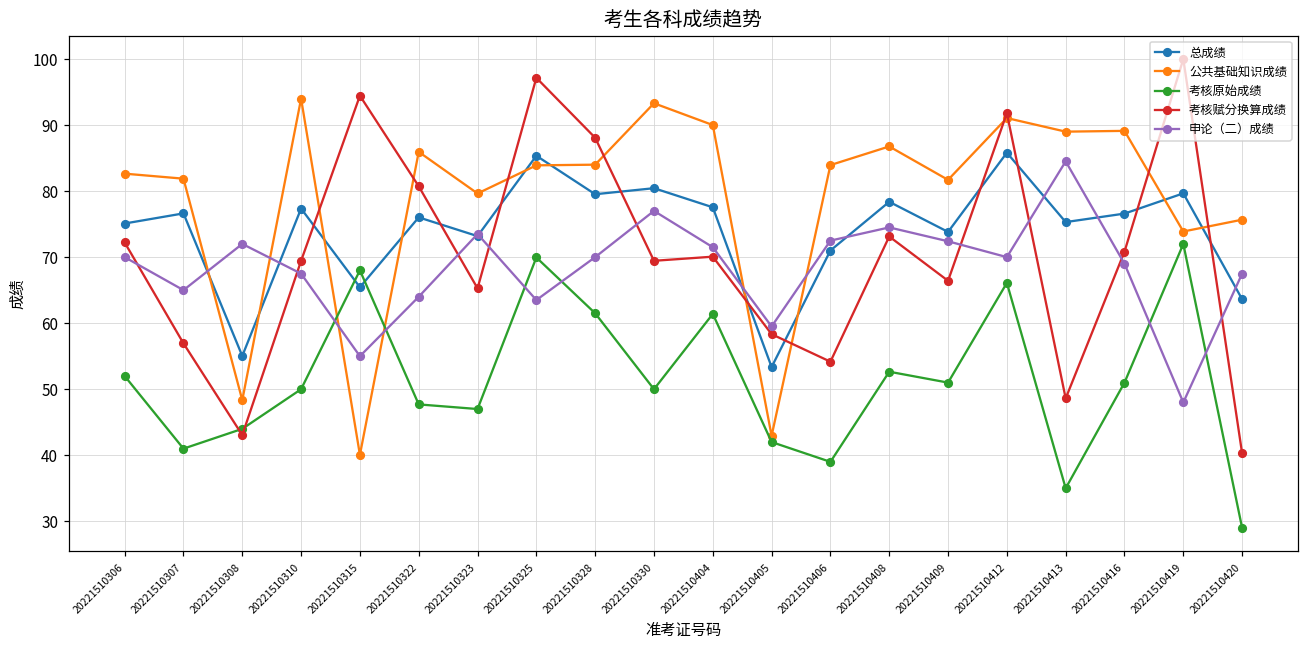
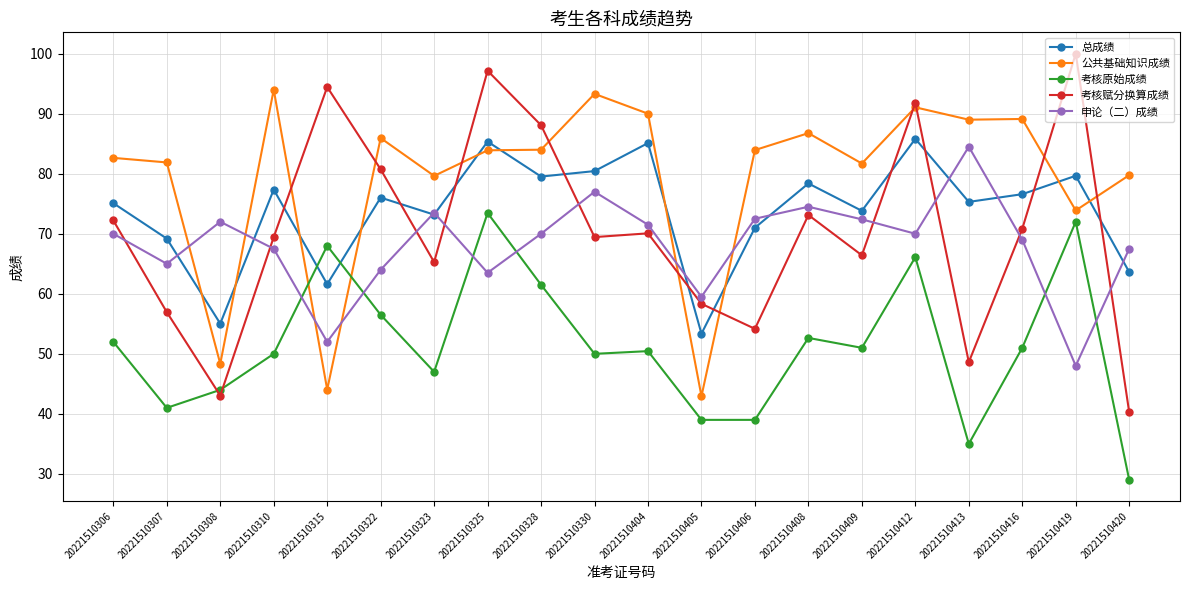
总成绩, 20221510307: 77 -> 69
总成绩, 20221510315: 65 -> 62
公共基础知识成绩, 20221510315: 40 -> 44
申论（二）成绩, 20221510315: 55 -> 52
考核原始成绩, 20221510322: 48 -> 57
考核原始成绩, 20221510325: 70 -> 73
总成绩, 20221510404: 78 -> 85
考核原始成绩, 20221510404: 61 -> 50
考核原始成绩, 20221510405: 42 -> 39
公共基础知识成绩, 20221510420: 76 -> 80
